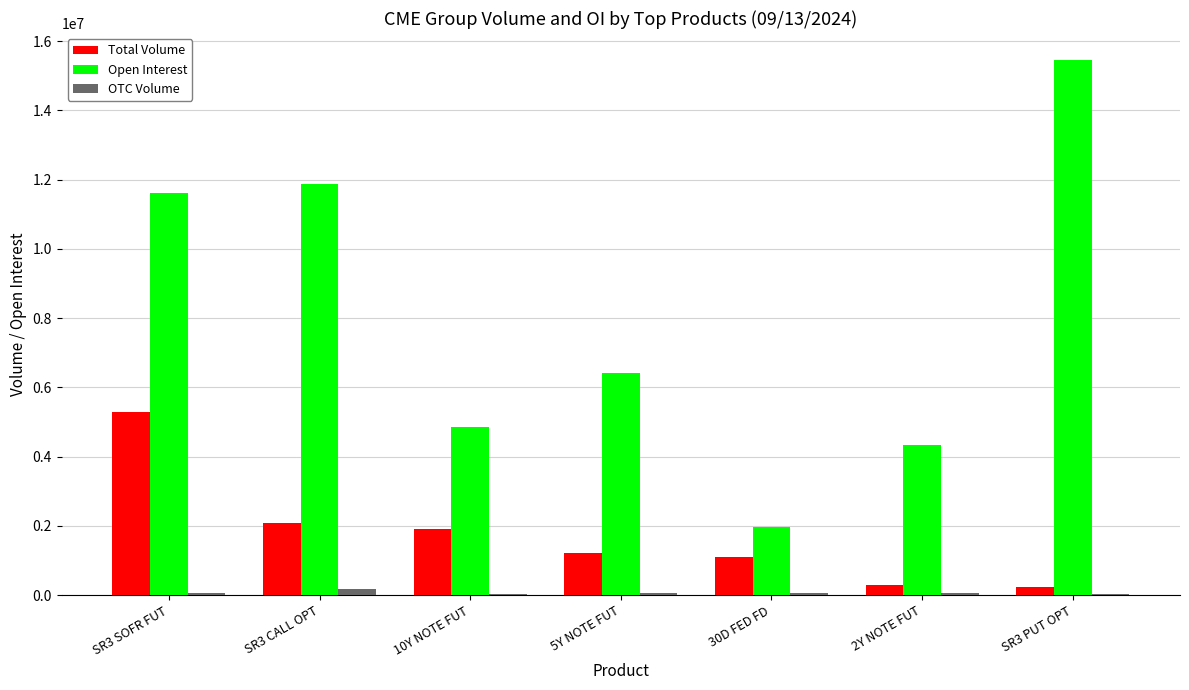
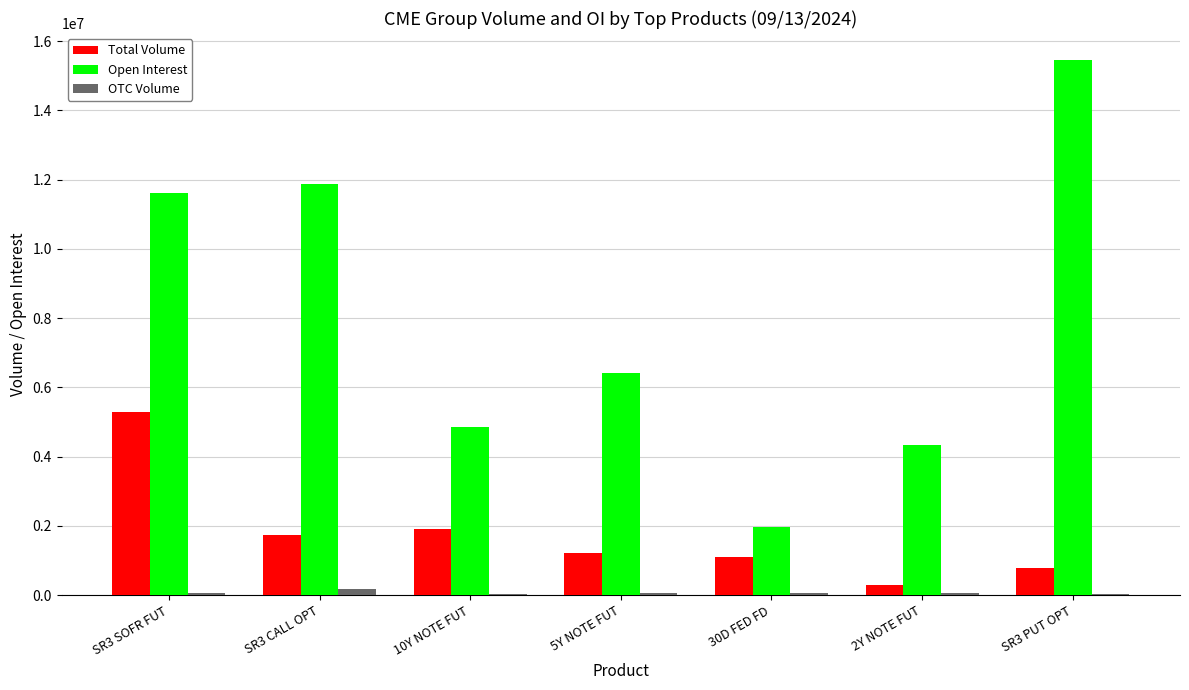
Total Volume, SR3 CALL OPT: 2100000 -> 1700000
Total Volume, SR3 PUT OPT: 200000 -> 800000
